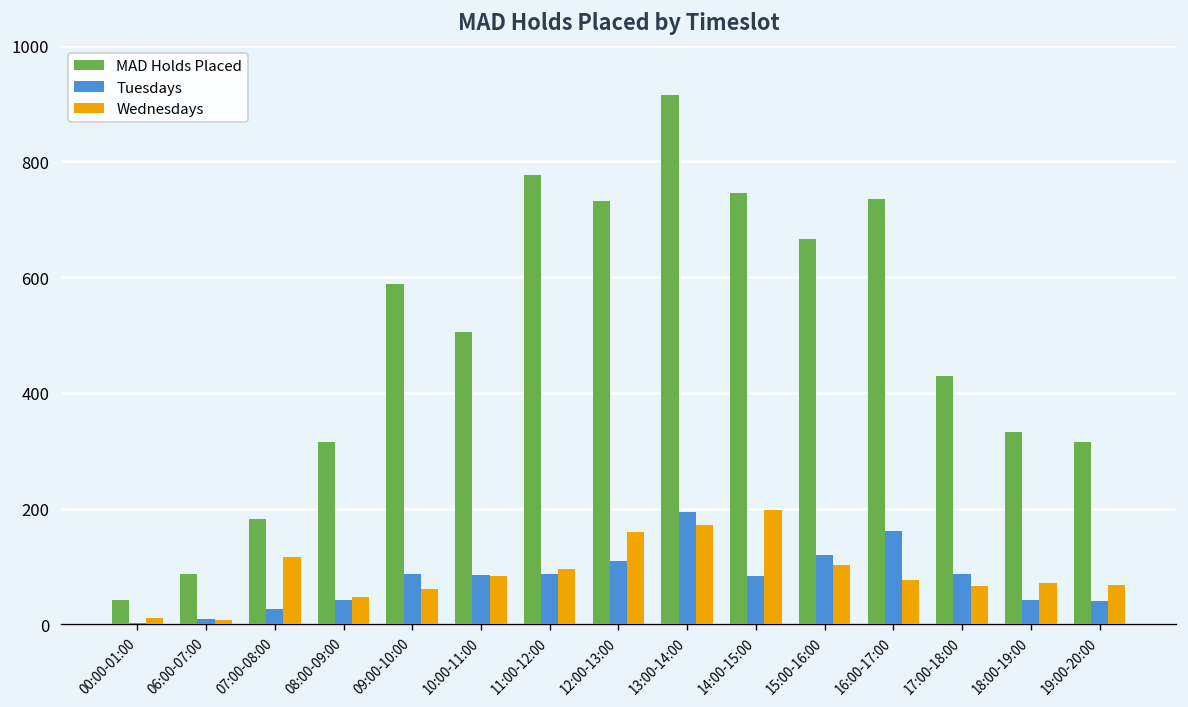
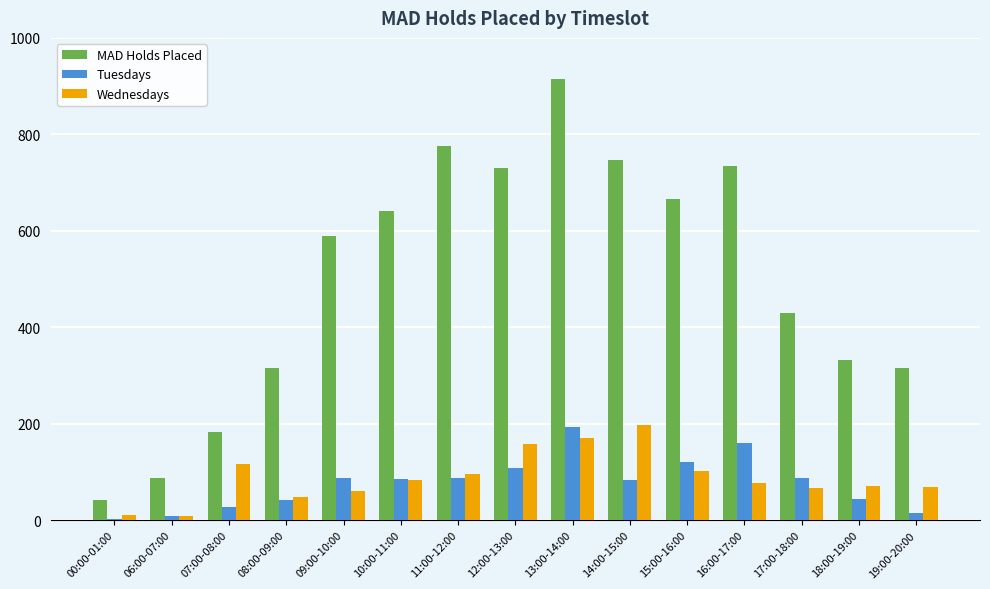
MAD Holds Placed, 10:00-11:00: 510 -> 640
Tuesdays, 19:00-20:00: 40 -> 20
